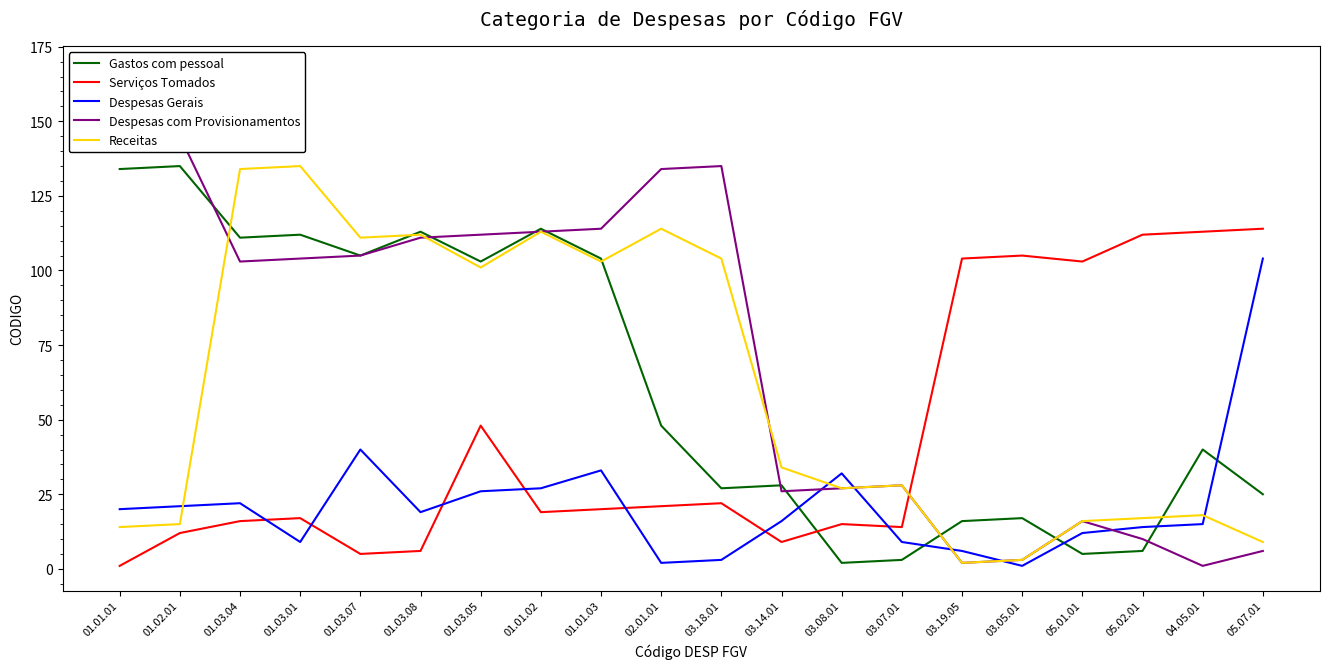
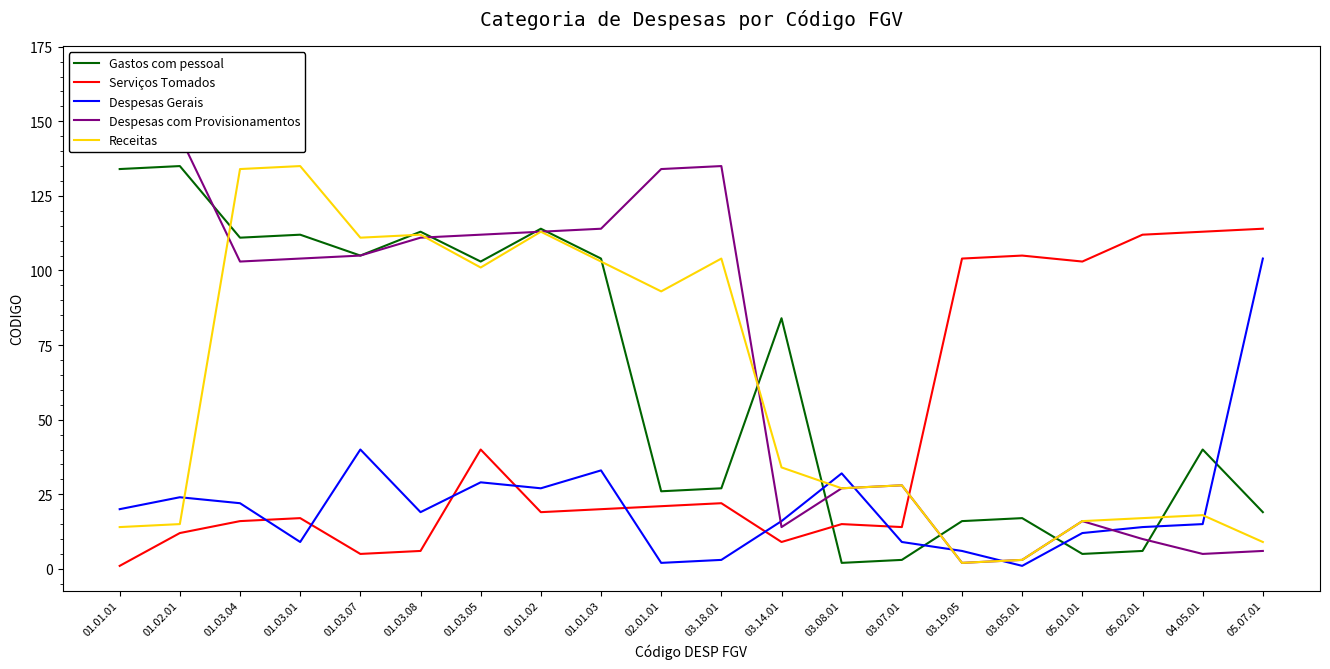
Despesas Gerais, 01.02.01: 21 -> 24
Serviços Tomados, 01.03.05: 48 -> 40
Despesas Gerais, 01.03.05: 26 -> 29
Gastos com pessoal, 02.01.01: 48 -> 26
Receitas, 02.01.01: 114 -> 93
Gastos com pessoal, 03.14.01: 28 -> 84
Despesas com Provisionamentos, 03.14.01: 26 -> 14
Despesas com Provisionamentos, 04.05.01: 1 -> 5
Gastos com pessoal, 05.07.01: 25 -> 19
